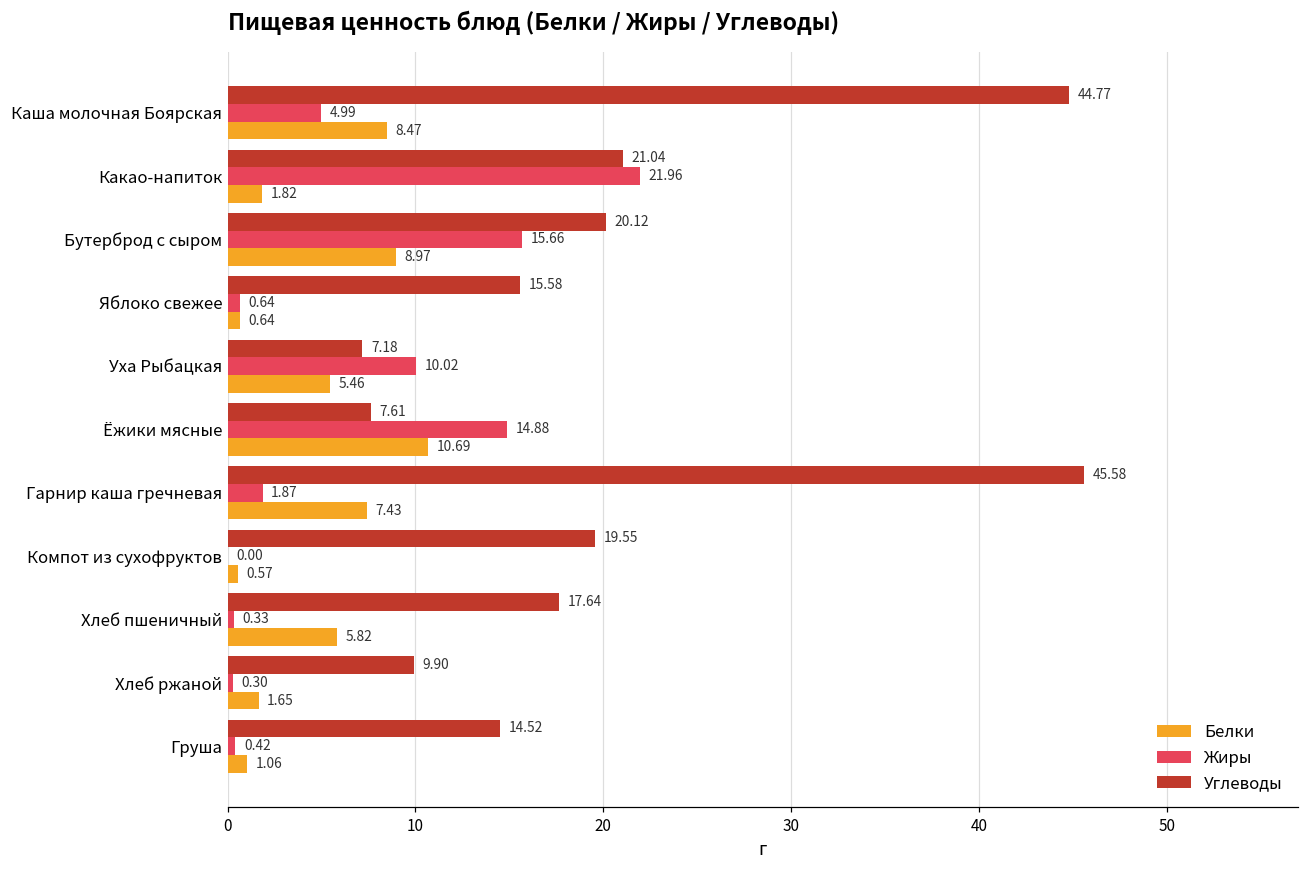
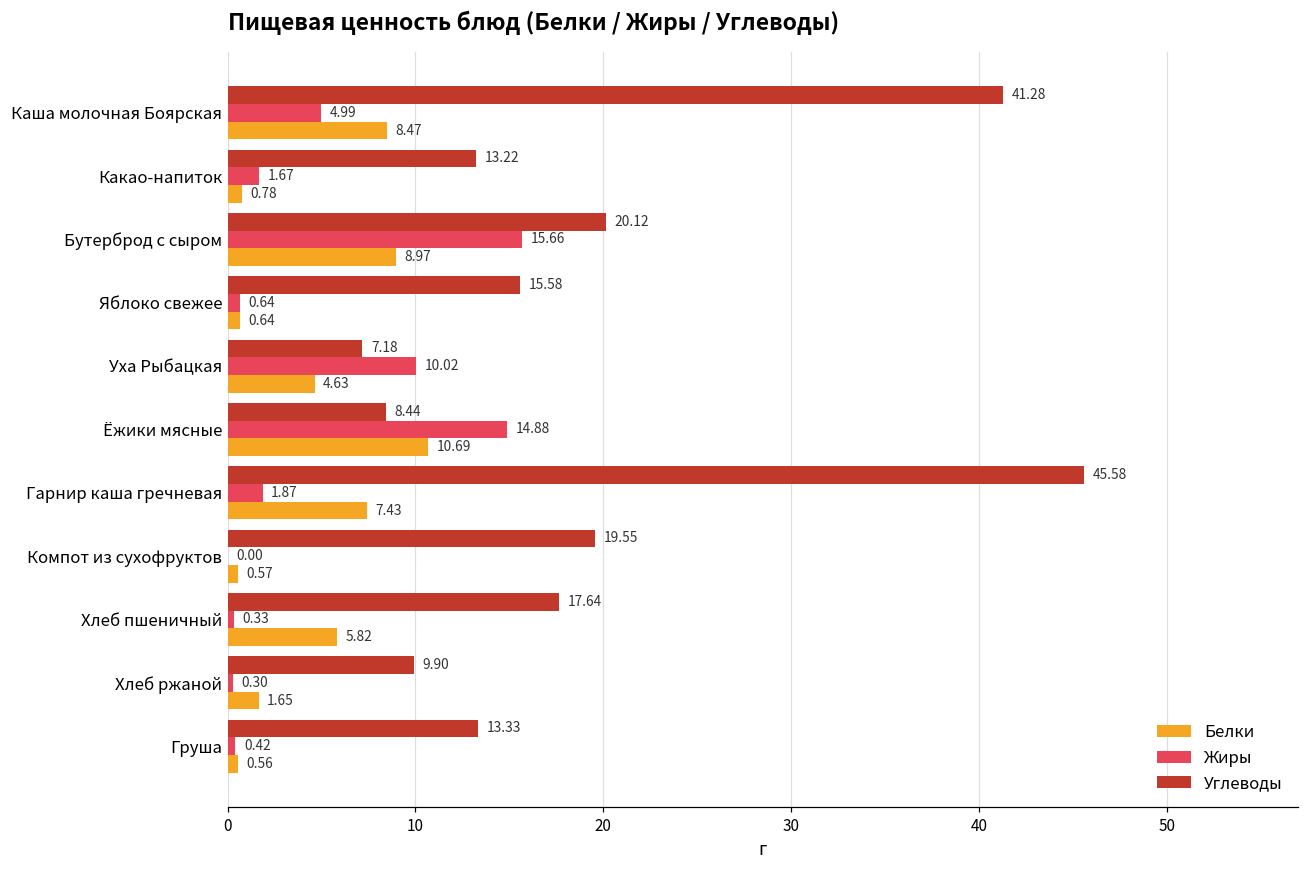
Углеводы, Каша молочная Боярская: 44.77 -> 41.28
Углеводы, Какао-напиток: 21.04 -> 13.22
Жиры, Какао-напиток: 21.96 -> 1.67
Белки, Какао-напиток: 1.82 -> 0.78
Белки, Уха Рыбацкая: 5.46 -> 4.63
Углеводы, Ёжики мясные: 7.61 -> 8.44
Углеводы, Груша: 14.52 -> 13.33
Белки, Груша: 1.06 -> 0.56
